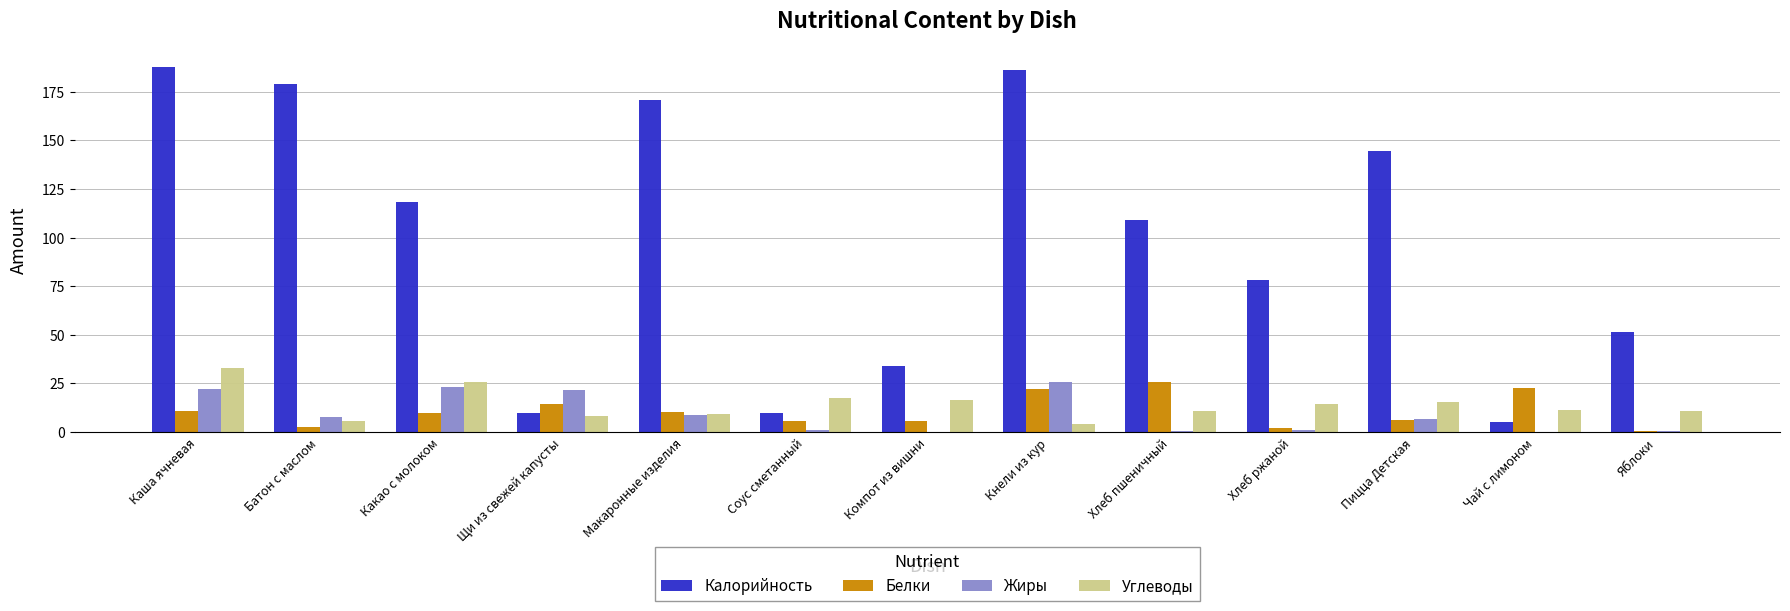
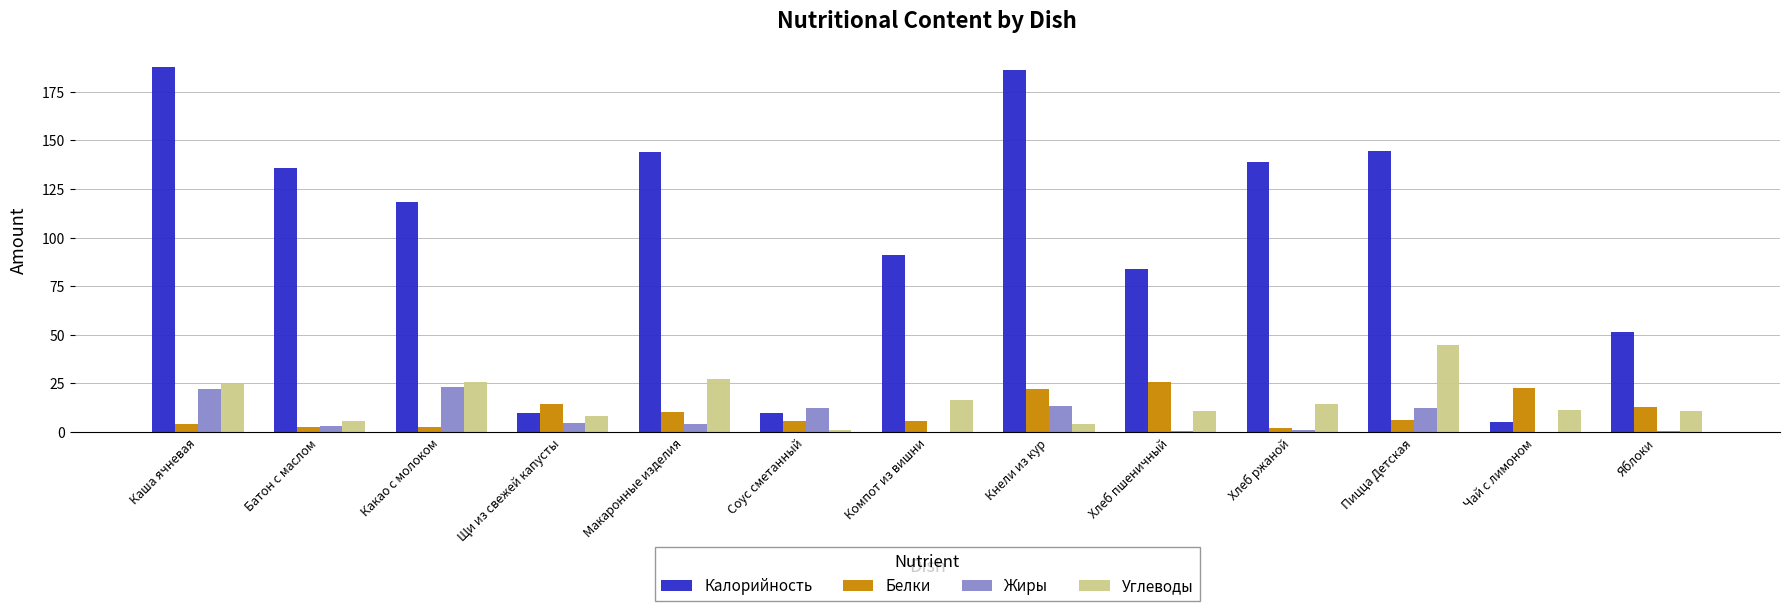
Белки, Каша ячневая: 11 -> 4
Углеводы, Каша ячневая: 33 -> 24
Калорийность, Батон с маслом: 179 -> 136
Жиры, Батон с маслом: 8 -> 3
Белки, Какао с молоком: 10 -> 3
Жиры, Щи из свежей капусты: 21 -> 5
Калорийность, Макаронные изделия: 171 -> 144
Жиры, Макаронные изделия: 9 -> 4
Углеводы, Макаронные изделия: 9 -> 27
Жиры, Соус сметанный: 1 -> 13
Углеводы, Соус сметанный: 17 -> 1
Калорийность, Компот из вишни: 34 -> 91
Жиры, Кнели из кур: 26 -> 13
Калорийность, Хлеб пшеничный: 109 -> 84
Калорийность, Хлеб ржаной: 78 -> 139
Жиры, Пицца Детская: 7 -> 12
Углеводы, Пицца Детская: 15 -> 45
Белки, Яблоки: 0 -> 13
